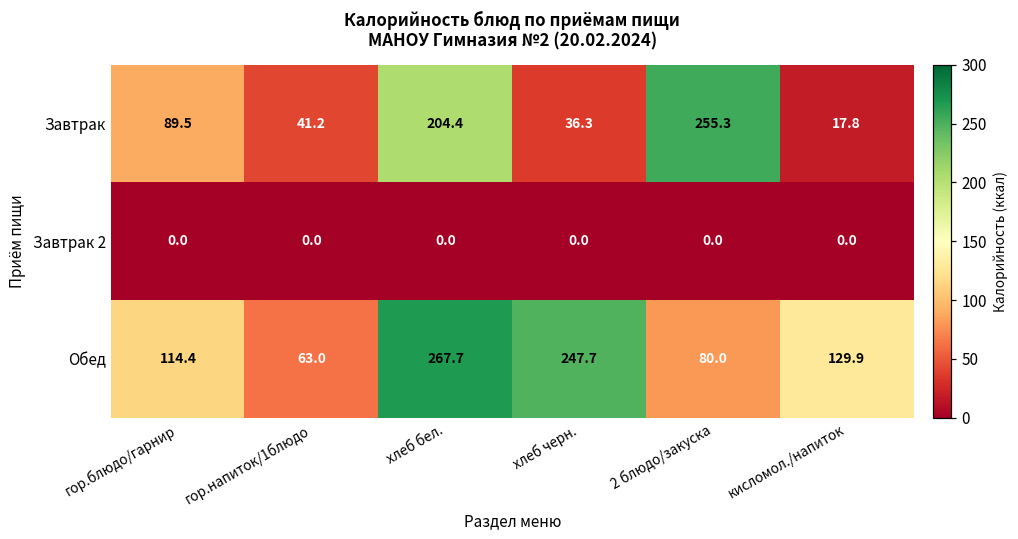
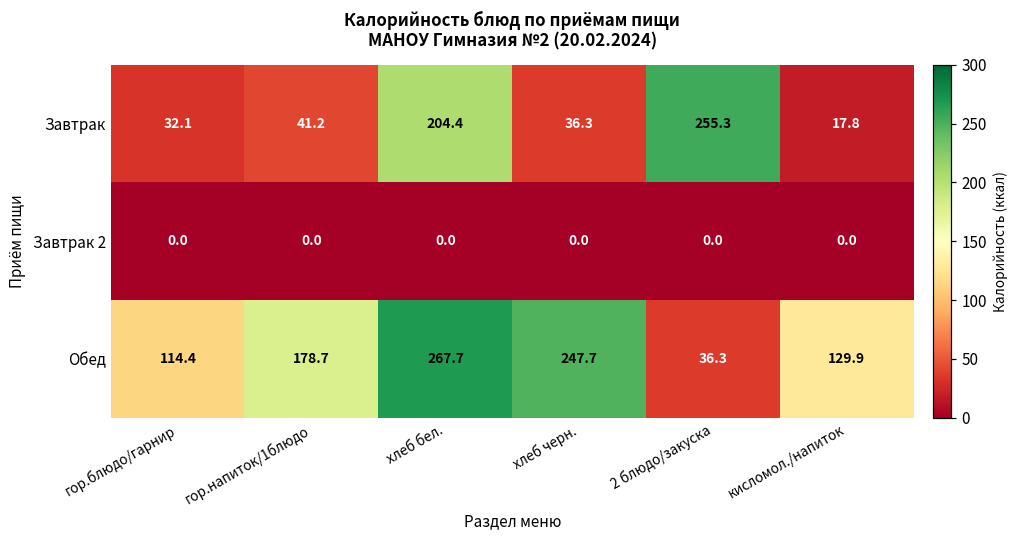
Завтрак, гор.блюдо/гарнир: 89.5 -> 32.1
Обед, гор.напиток/1блюдо: 63.0 -> 178.7
Обед, 2 блюдо/закуска: 80.0 -> 36.3
